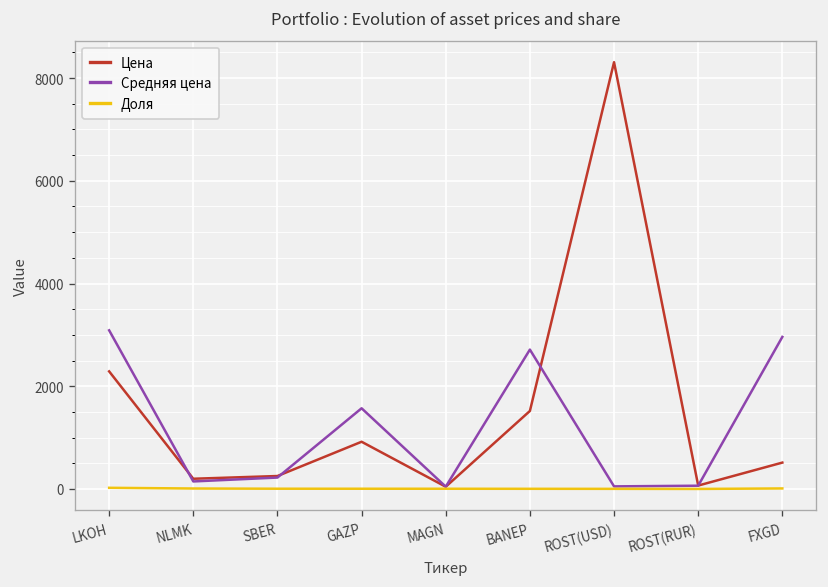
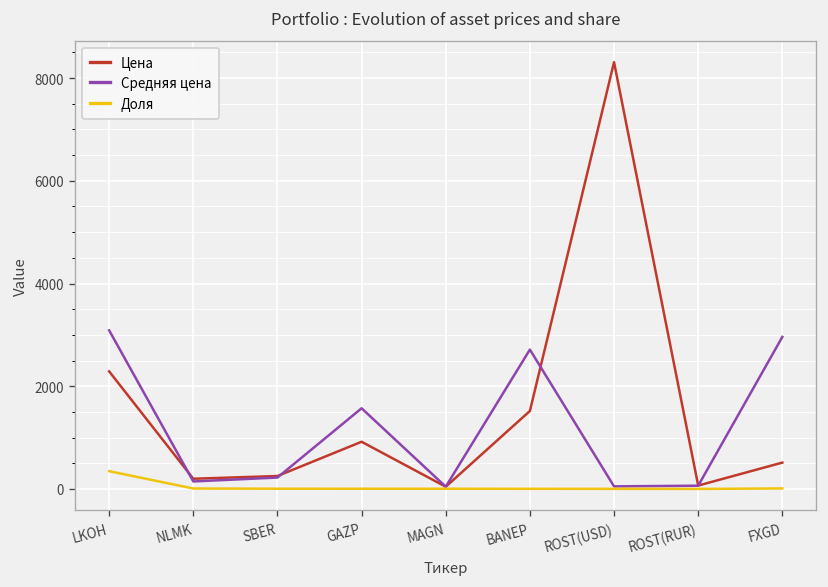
Доля, LKOH: 0 -> 300
